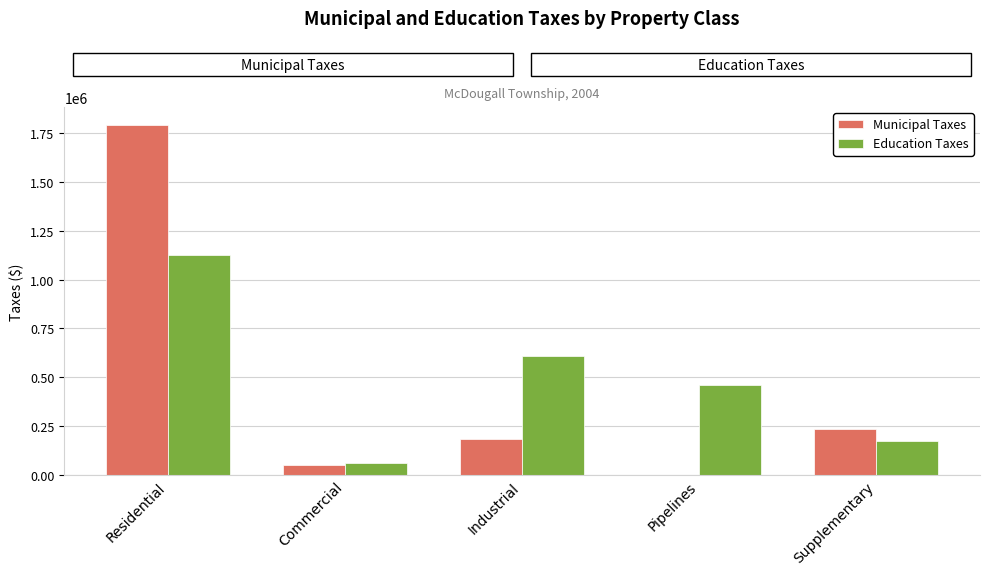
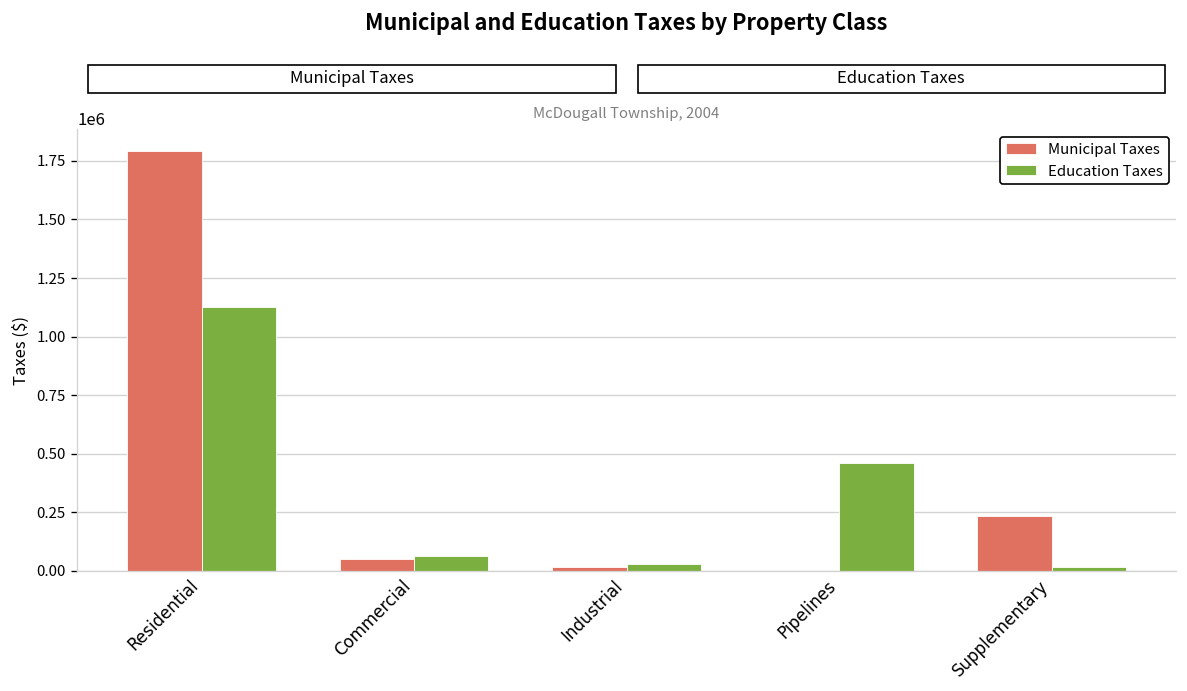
Municipal Taxes, Industrial: 190000 -> 10000
Education Taxes, Industrial: 610000 -> 30000
Education Taxes, Supplementary: 170000 -> 20000
